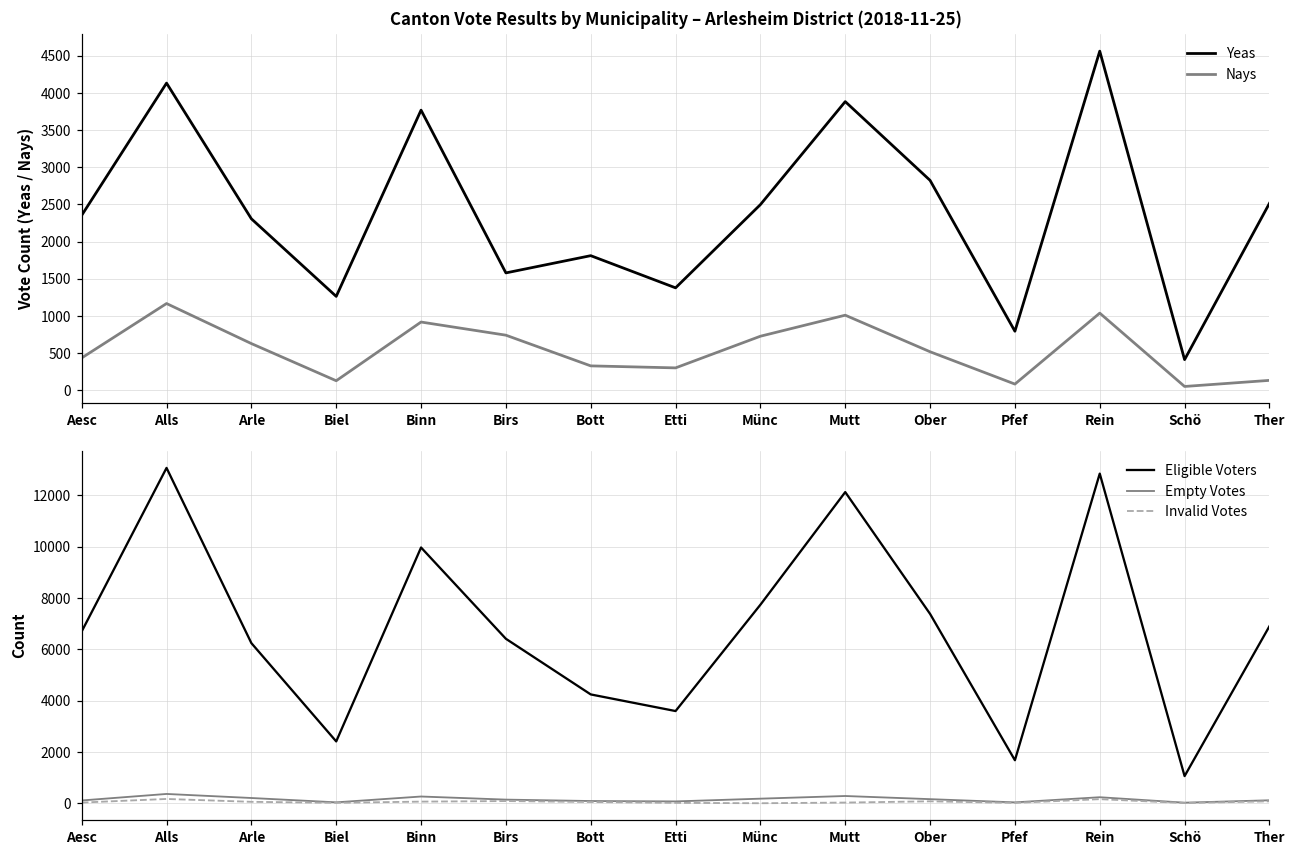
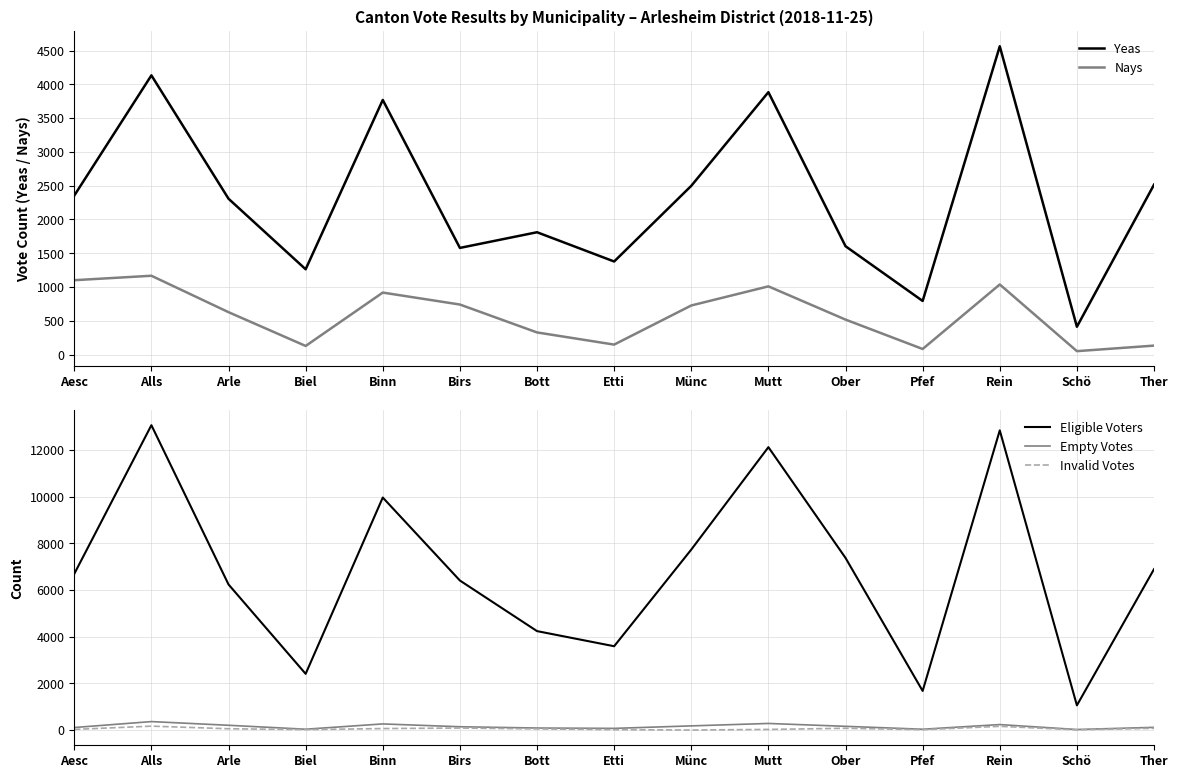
Canton Vote Results by Municipality – Arlesheim District (2018-11-25), Nays, Aesc: 400 -> 1100
Canton Vote Results by Municipality – Arlesheim District (2018-11-25), Nays, Etti: 300 -> 100
Canton Vote Results by Municipality – Arlesheim District (2018-11-25), Yeas, Ober: 2800 -> 1600
